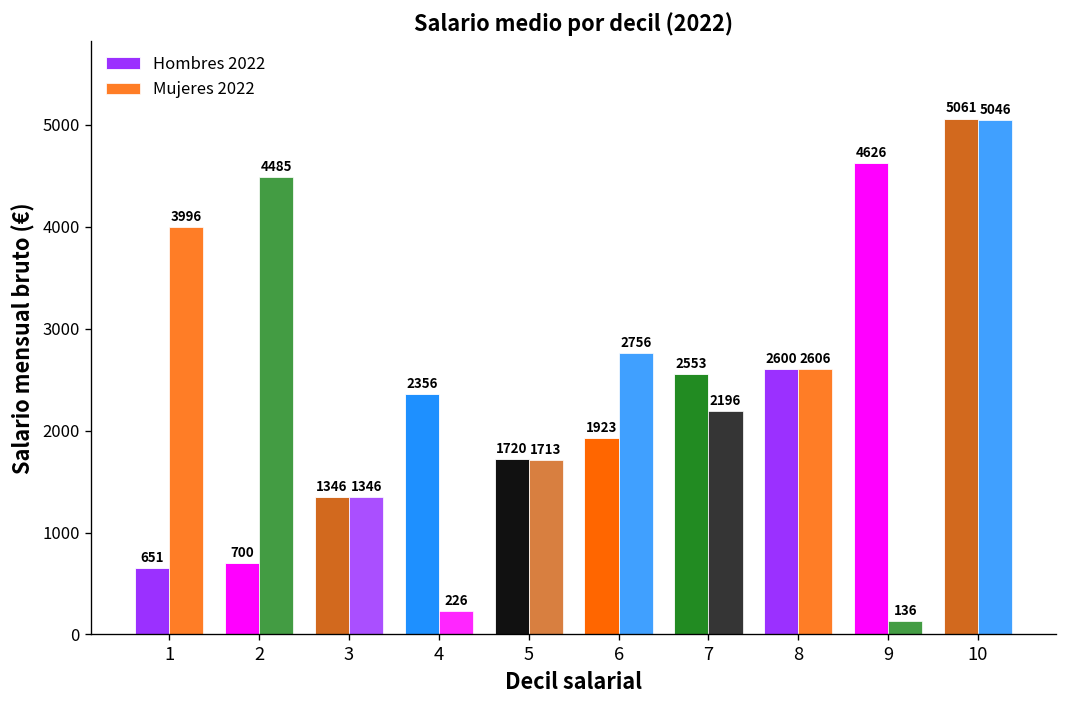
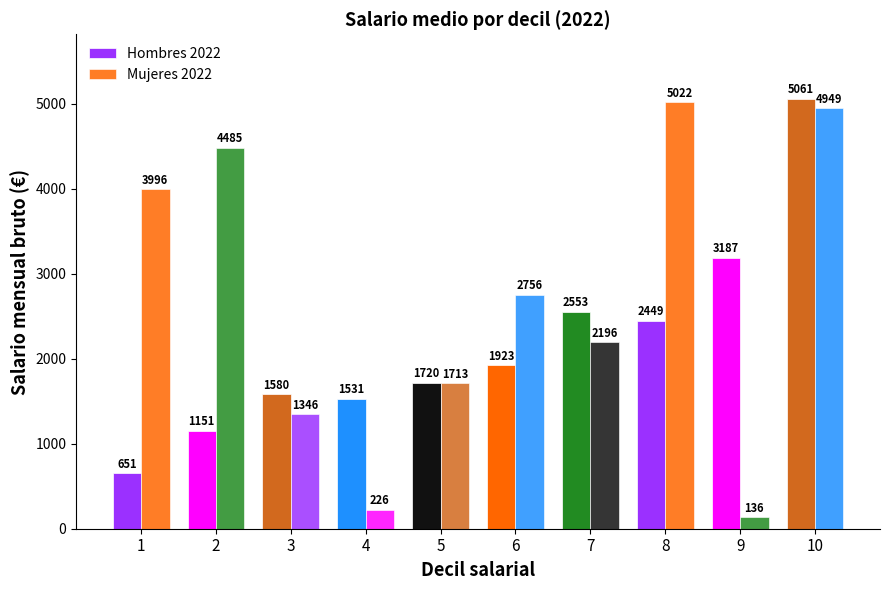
Hombres 2022, 2: 700 -> 1151
Hombres 2022, 3: 1346 -> 1580
Hombres 2022, 4: 2356 -> 1531
Hombres 2022, 8: 2600 -> 2449
Mujeres 2022, 8: 2606 -> 5022
Hombres 2022, 9: 4626 -> 3187
Mujeres 2022, 10: 5046 -> 4949
